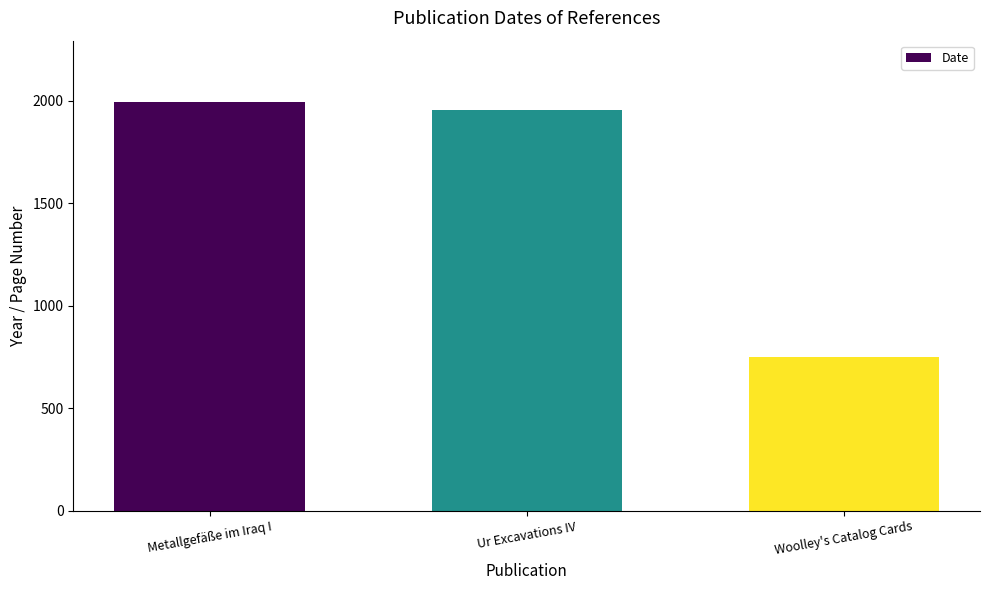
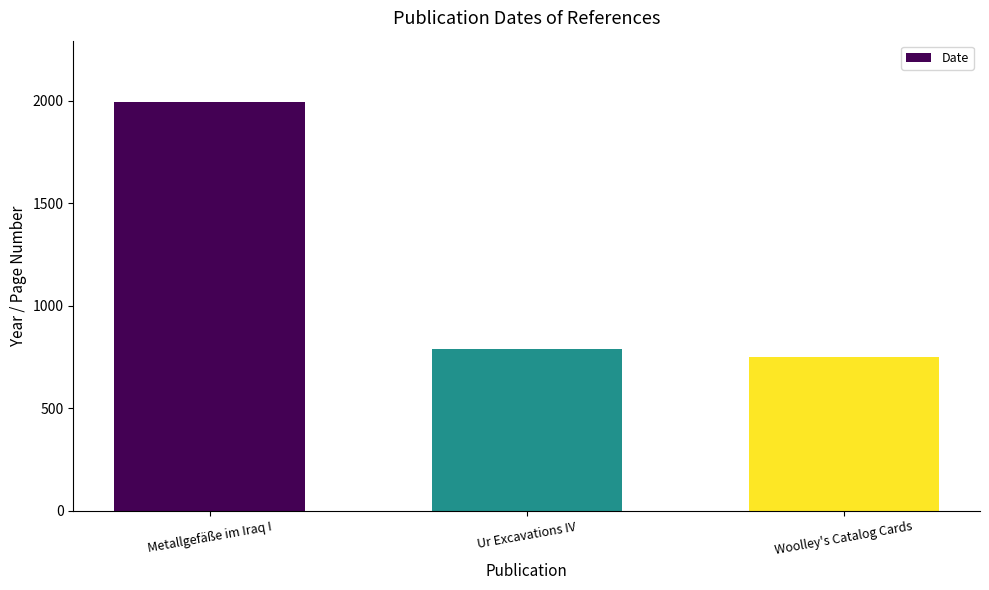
Ur Excavations IV: 1960 -> 790
